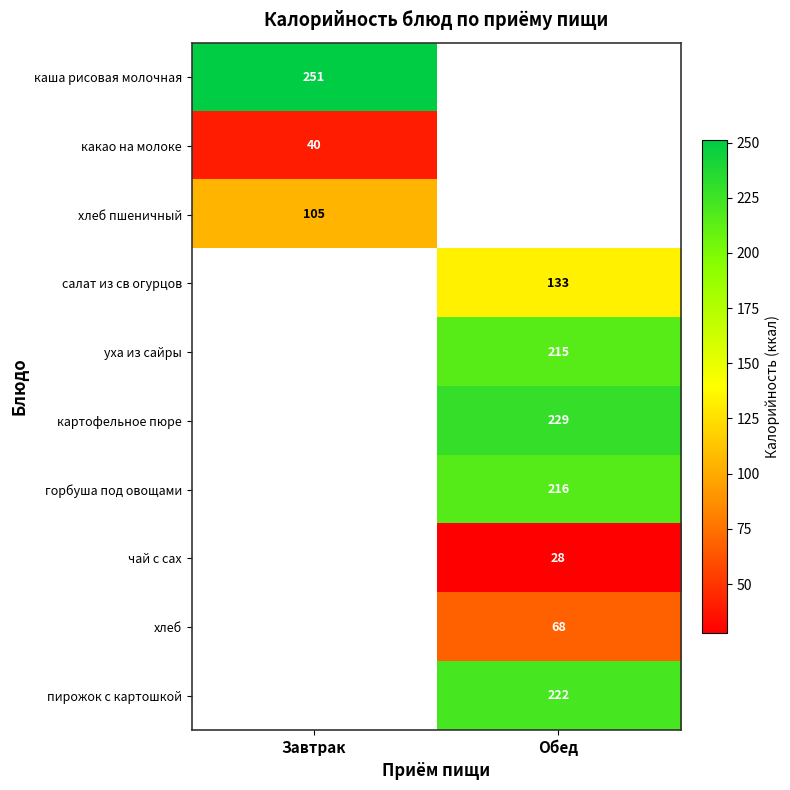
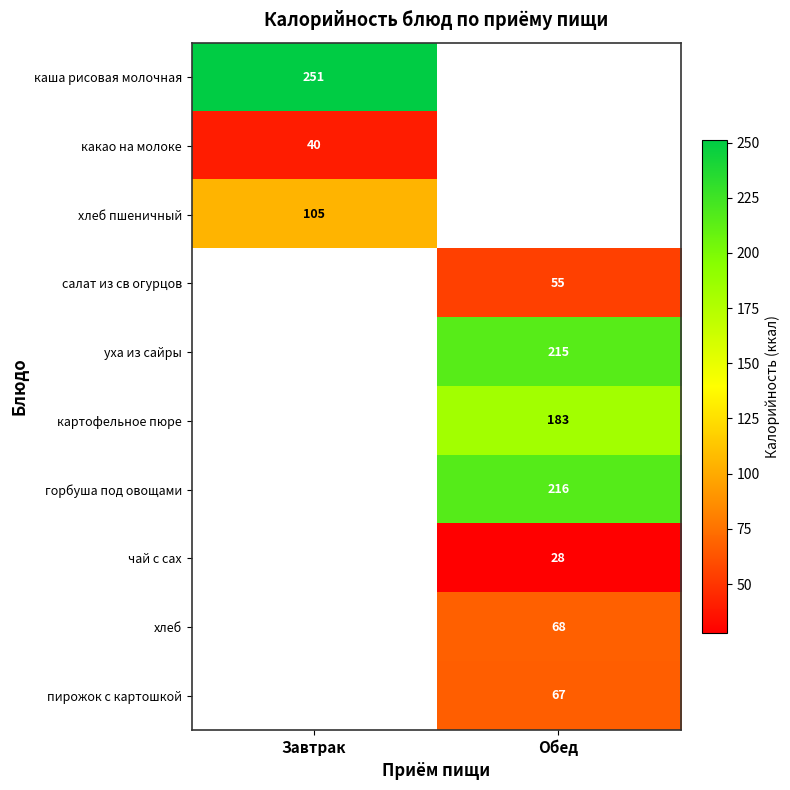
салат из св огурцов, Обед: 133 -> 55
картофельное пюре, Обед: 229 -> 183
пирожок с картошкой, Обед: 222 -> 67
